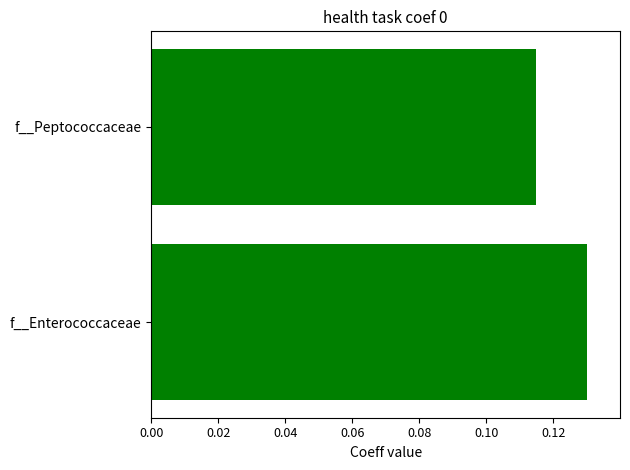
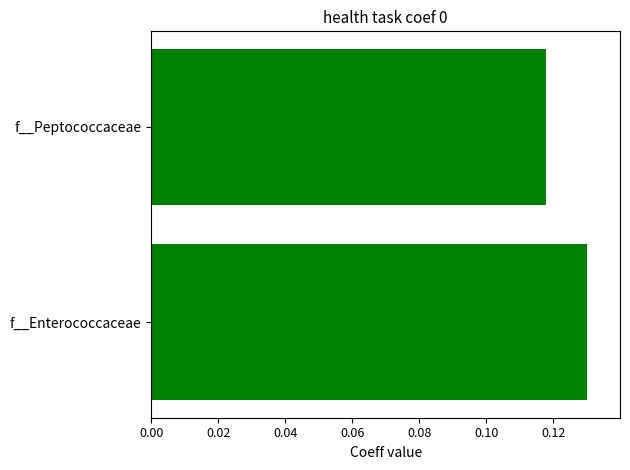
f__Peptococcaceae: 0.115 -> 0.118
